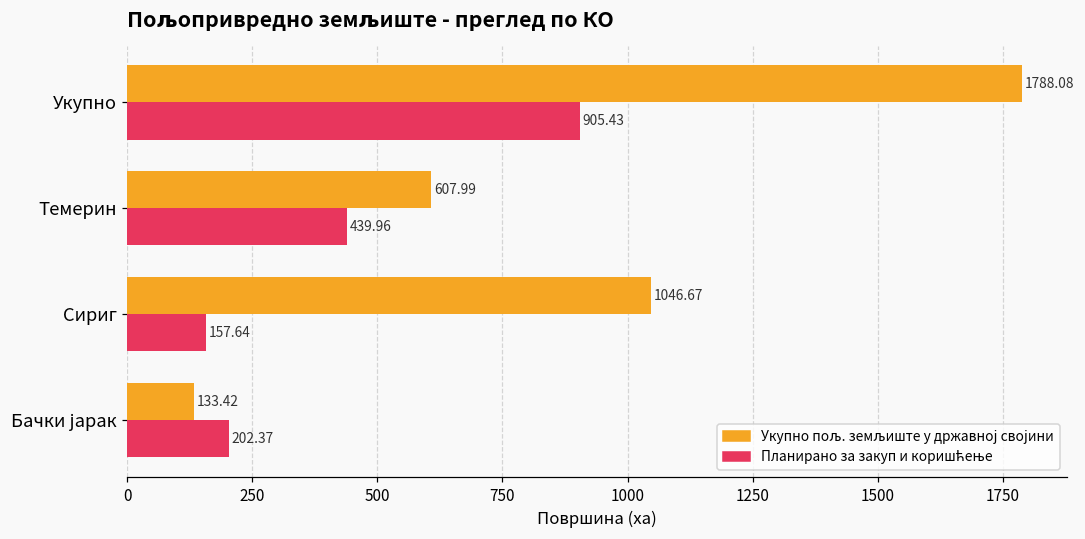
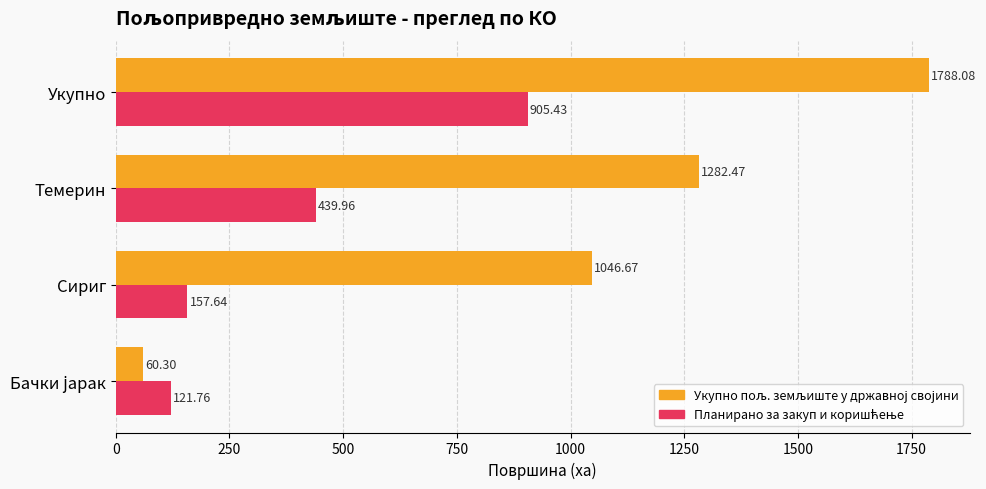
Укупно пољ. земљиште у државној својини, Темерин: 607.99 -> 1282.47
Укупно пољ. земљиште у државној својини, Бачки јарак: 133.42 -> 60.30
Планирано за закуп и коришћење, Бачки јарак: 202.37 -> 121.76
